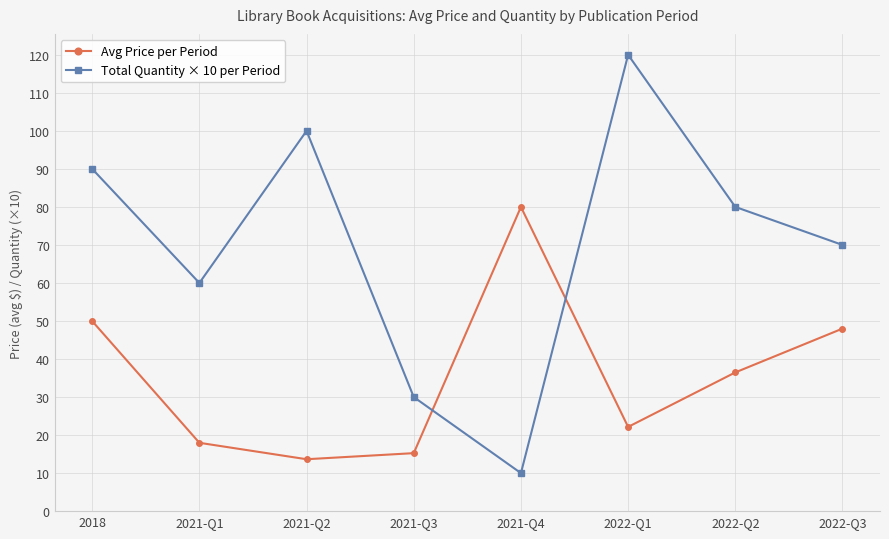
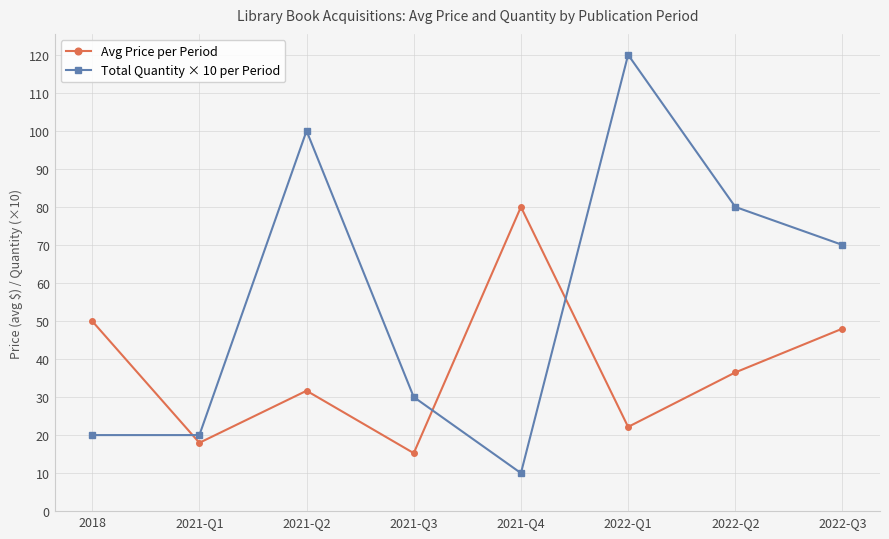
Total Quantity × 10 per Period, 2018: 90 -> 20
Total Quantity × 10 per Period, 2021-Q1: 60 -> 20
Avg Price per Period, 2021-Q2: 14 -> 32
